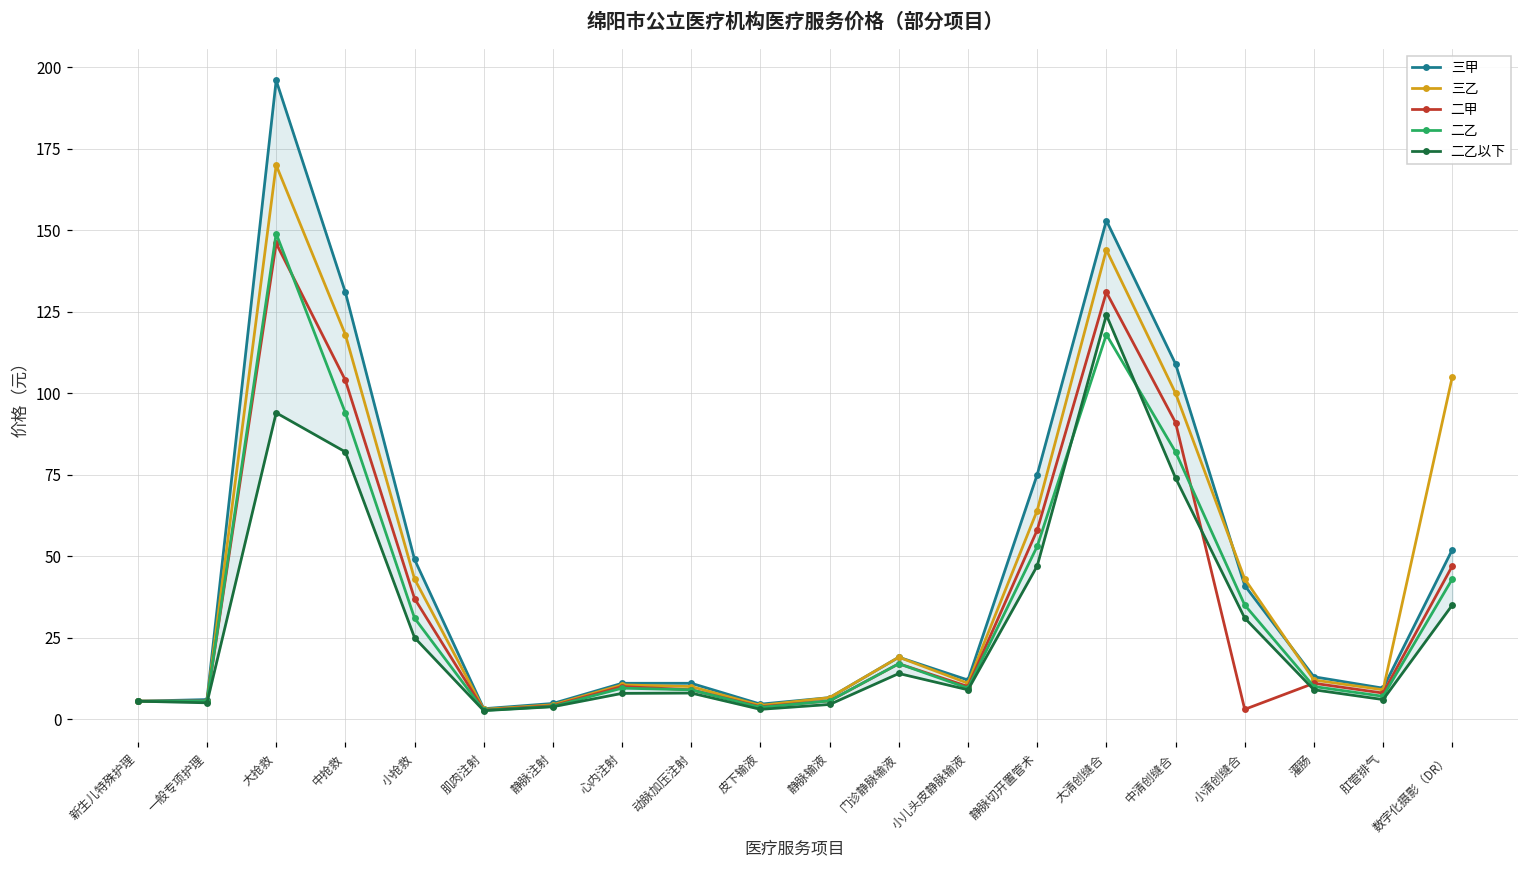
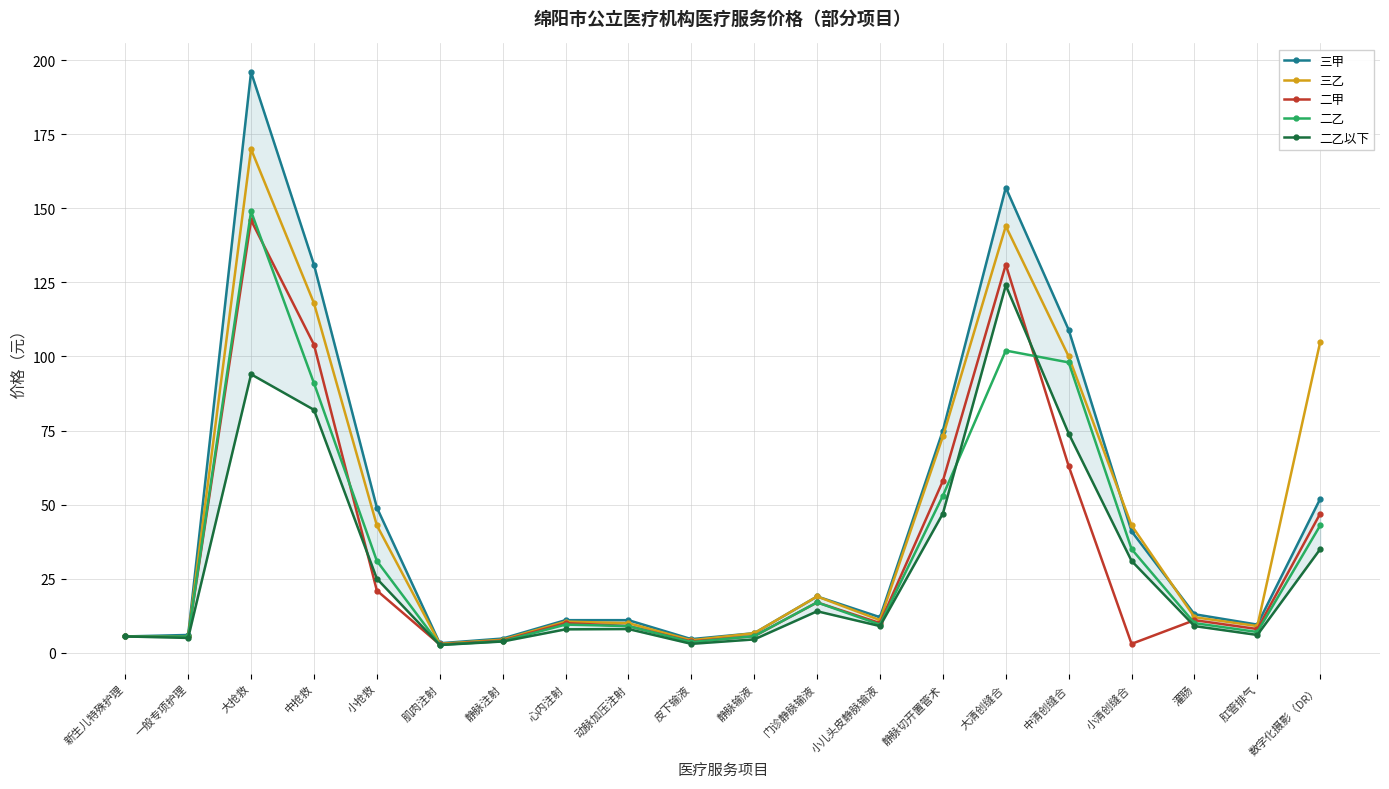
二乙, 中抢救: 94 -> 91
二甲, 小抢救: 37 -> 21
三乙, 静脉切开置管术: 64 -> 73
三甲, 大清创缝合: 153 -> 157
二乙, 大清创缝合: 118 -> 102
二甲, 中清创缝合: 91 -> 63
二乙, 中清创缝合: 82 -> 98
